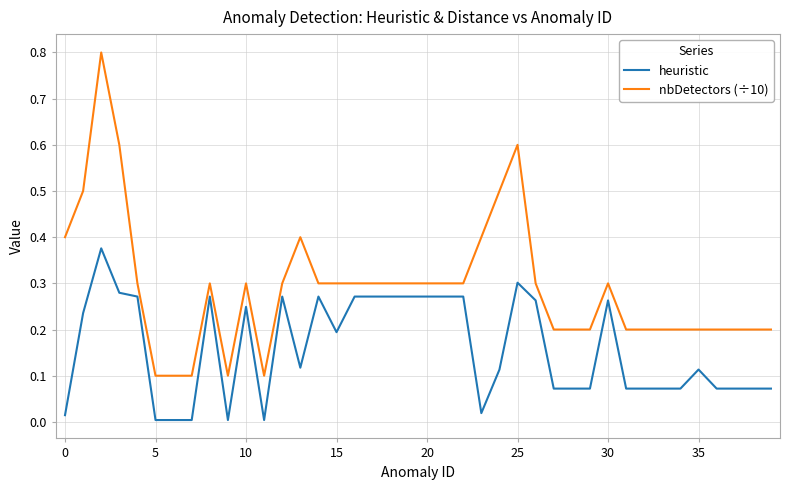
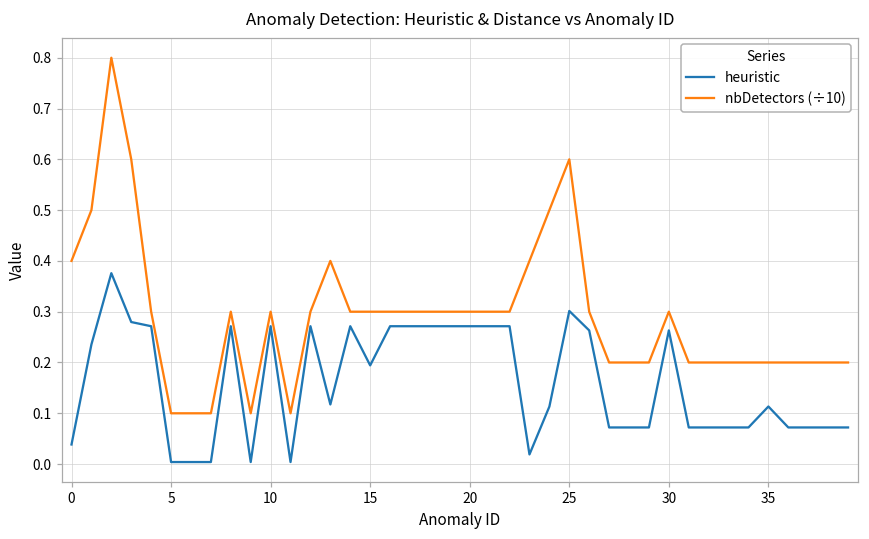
heuristic, 0: 0.01 -> 0.04
heuristic, 10: 0.25 -> 0.27
